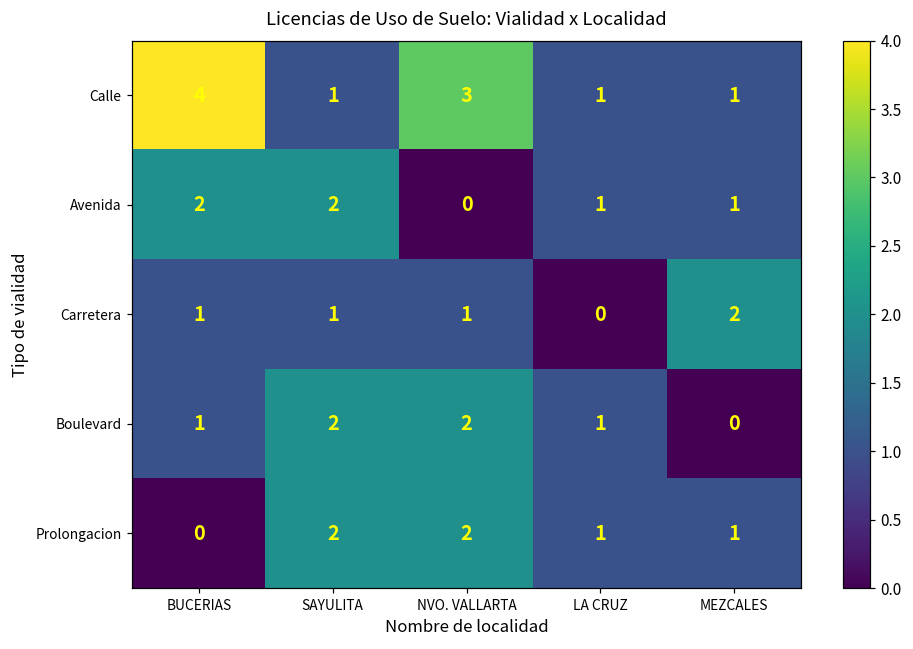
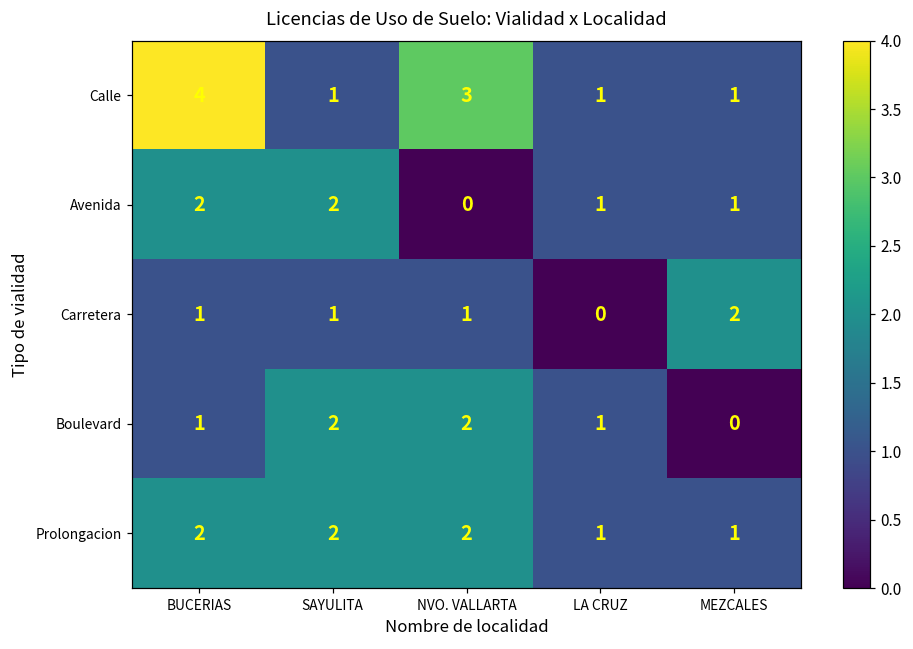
Prolongacion, BUCERIAS: 0 -> 2
